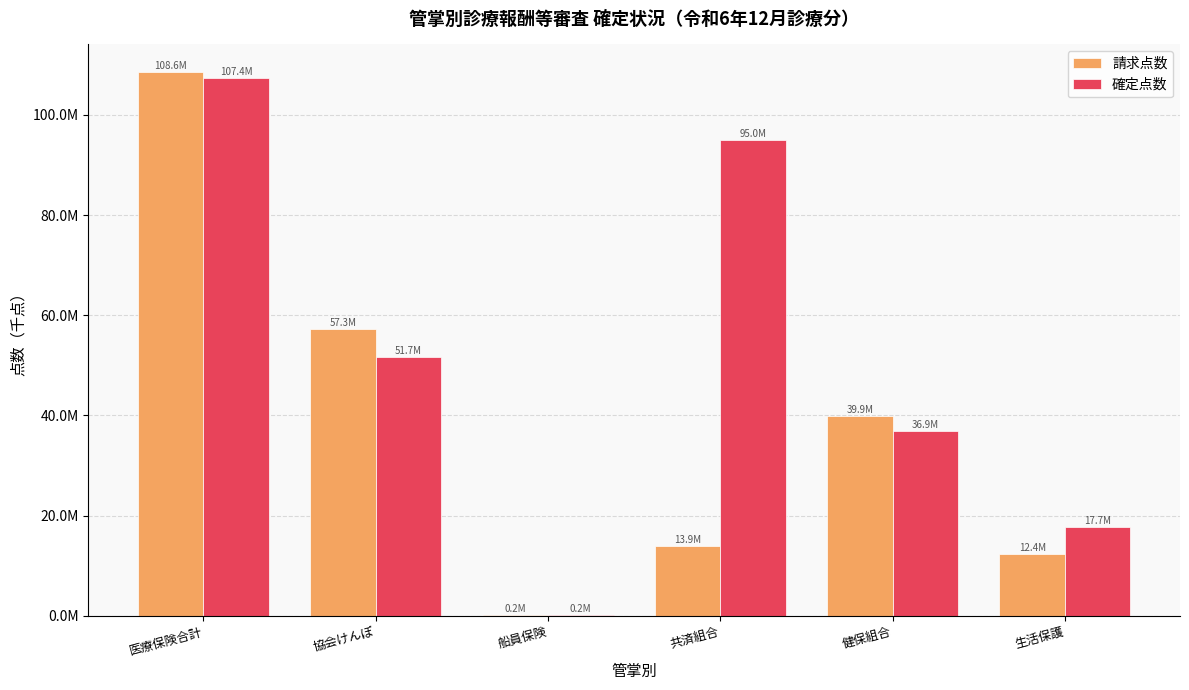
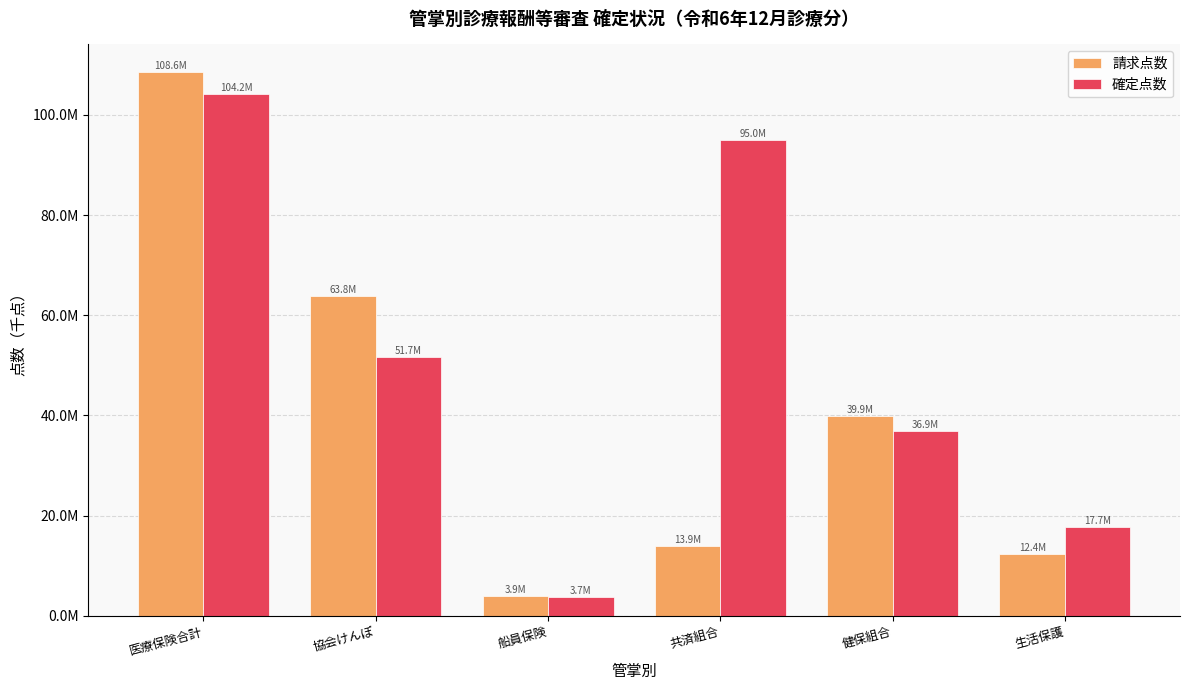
確定点数, 医療保険合計: 107.4M -> 104.2M
請求点数, 協会けんぽ: 57.3M -> 63.8M
請求点数, 船員保険: 0.2M -> 3.9M
確定点数, 船員保険: 0.2M -> 3.7M
